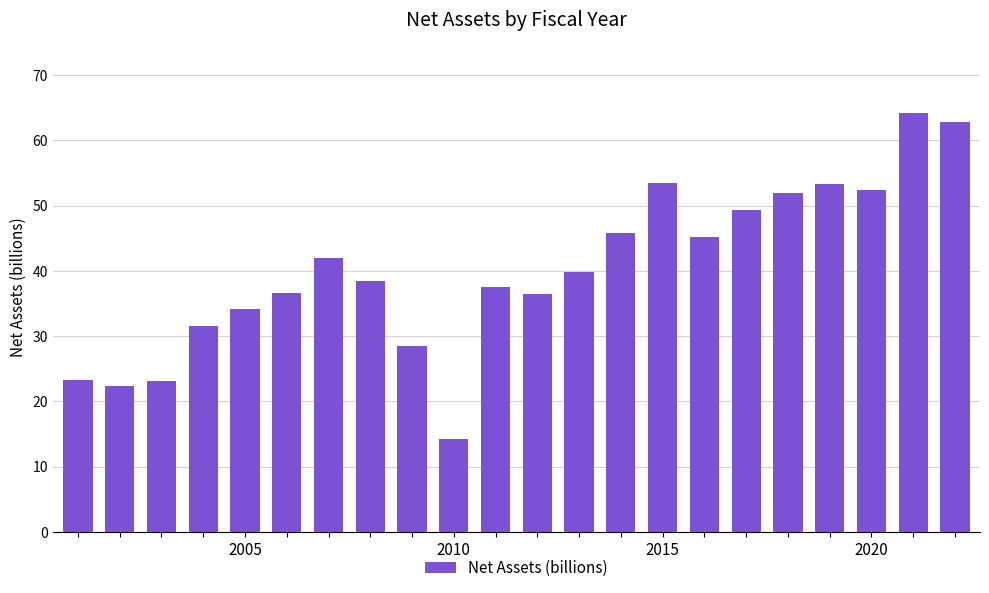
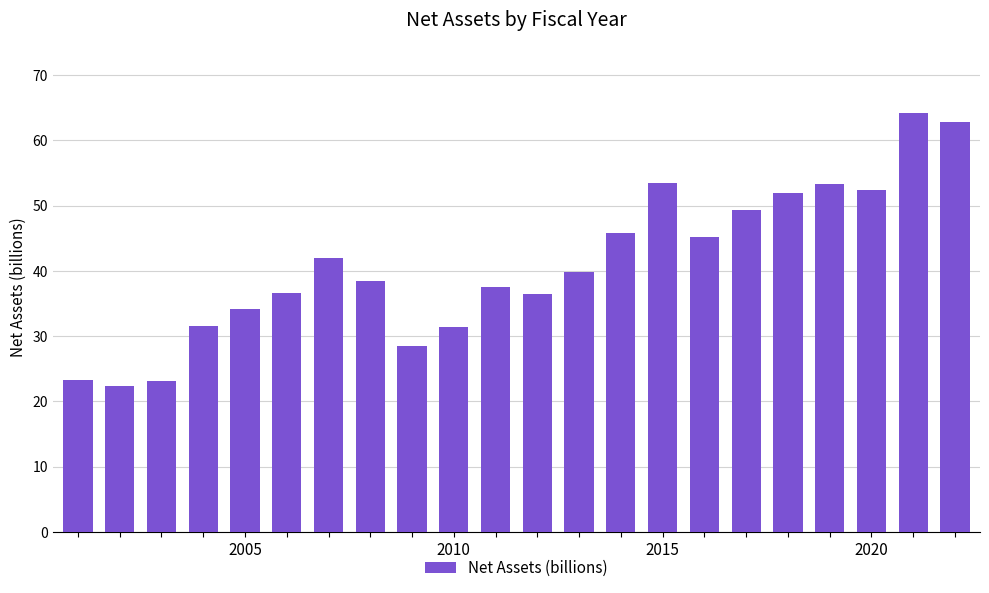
2010: 14 -> 31
